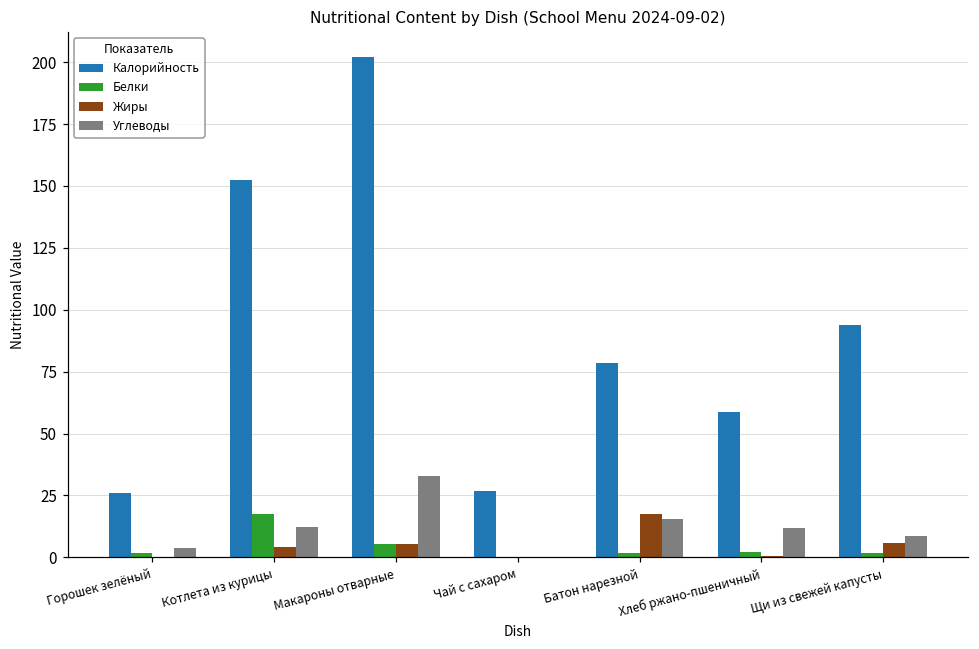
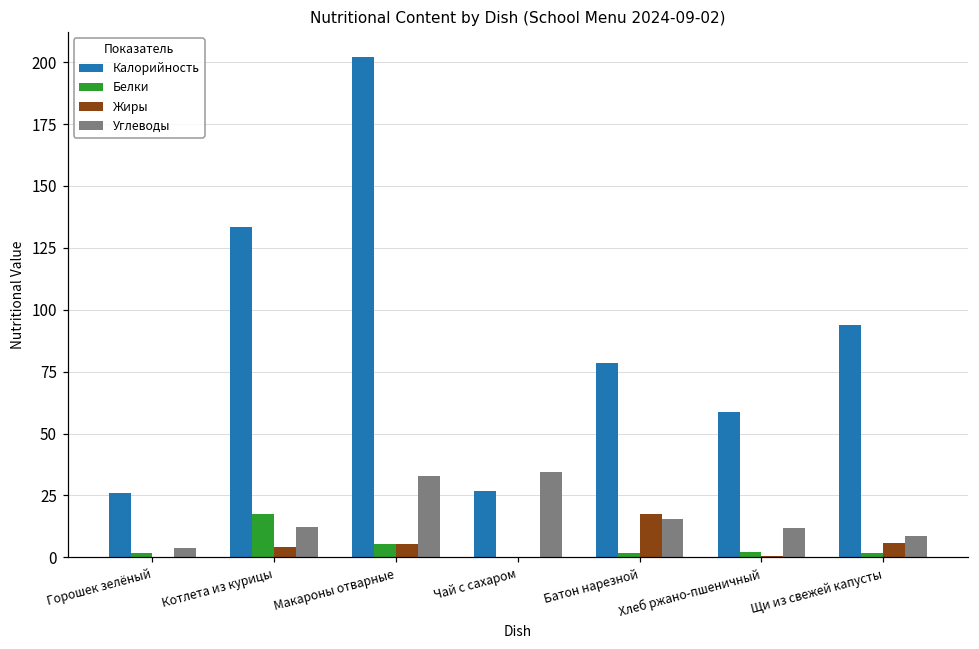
Калорийность, Котлета из курицы: 153 -> 134
Углеводы, Чай с сахаром: 0 -> 35
